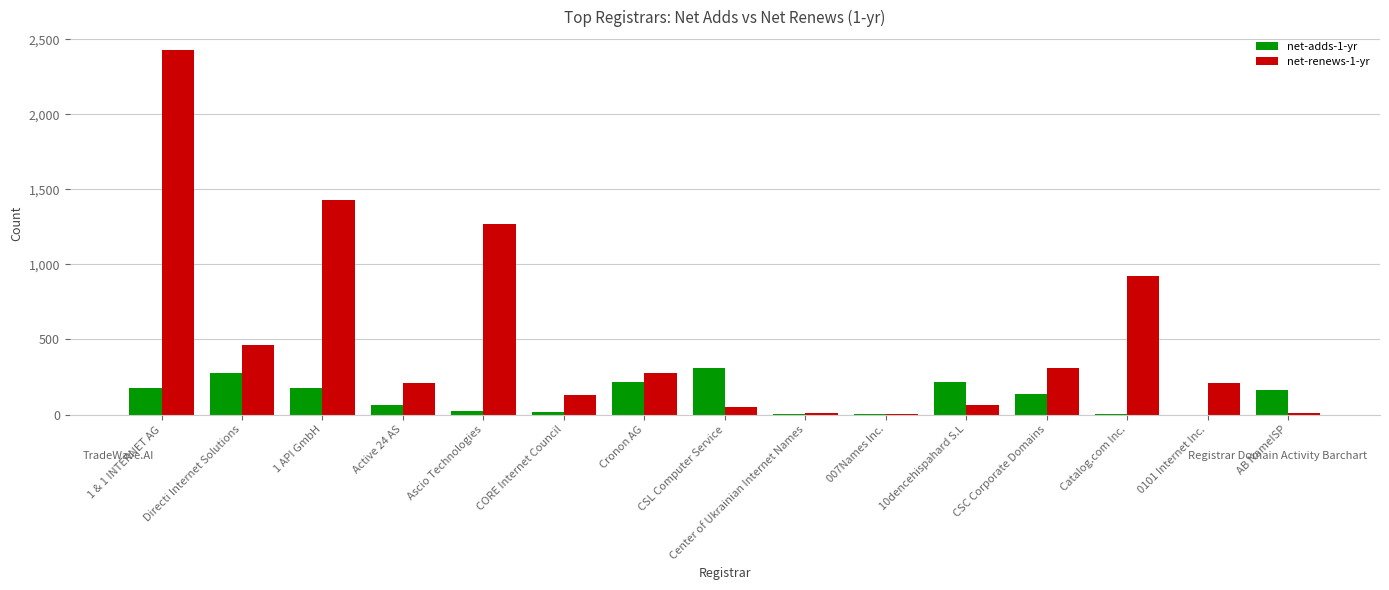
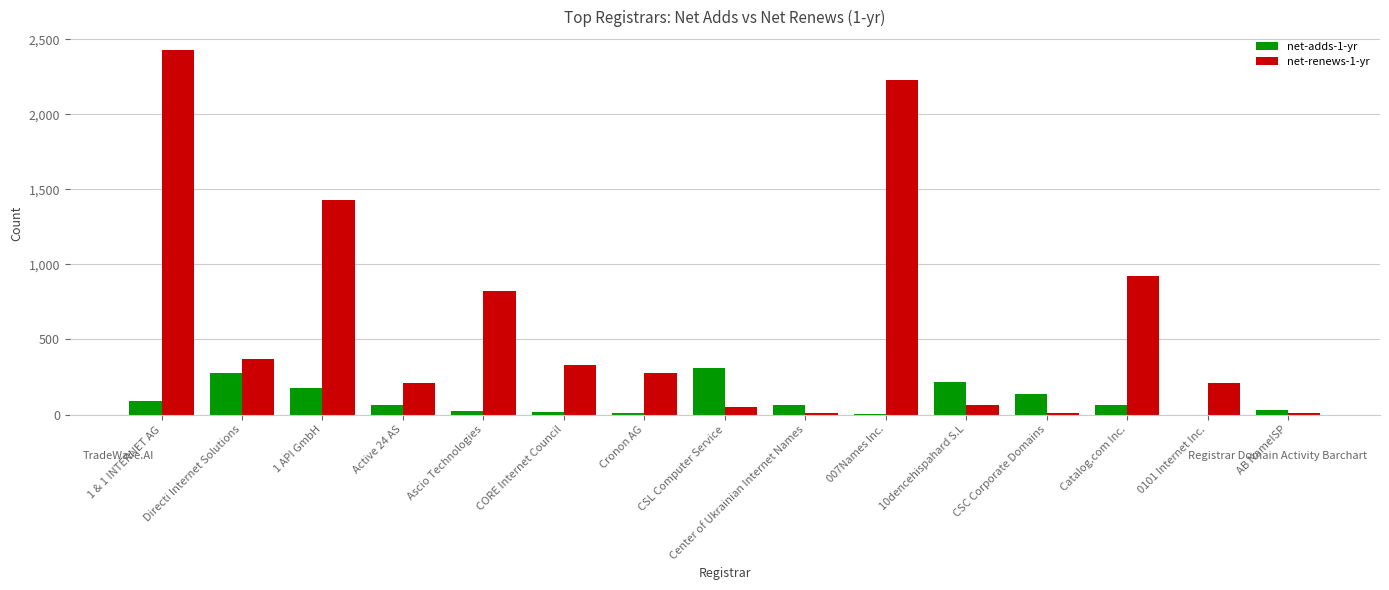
net-adds-1-yr, 1 & 1 INTERNET AG: 180 -> 90
net-renews-1-yr, Directi Internet Solutions: 460 -> 370
net-renews-1-yr, Ascio Technologies: 1,270 -> 820
net-renews-1-yr, CORE Internet Council: 130 -> 330
net-adds-1-yr, Cronon AG: 220 -> 10
net-adds-1-yr, Center of Ukrainian Internet Names: 10 -> 70
net-renews-1-yr, 007Names Inc.: 10 -> 2,230
net-renews-1-yr, CSC Corporate Domains: 310 -> 10
net-adds-1-yr, Catalog.com Inc.: 0 -> 70
net-adds-1-yr, AB NameISP: 160 -> 30
